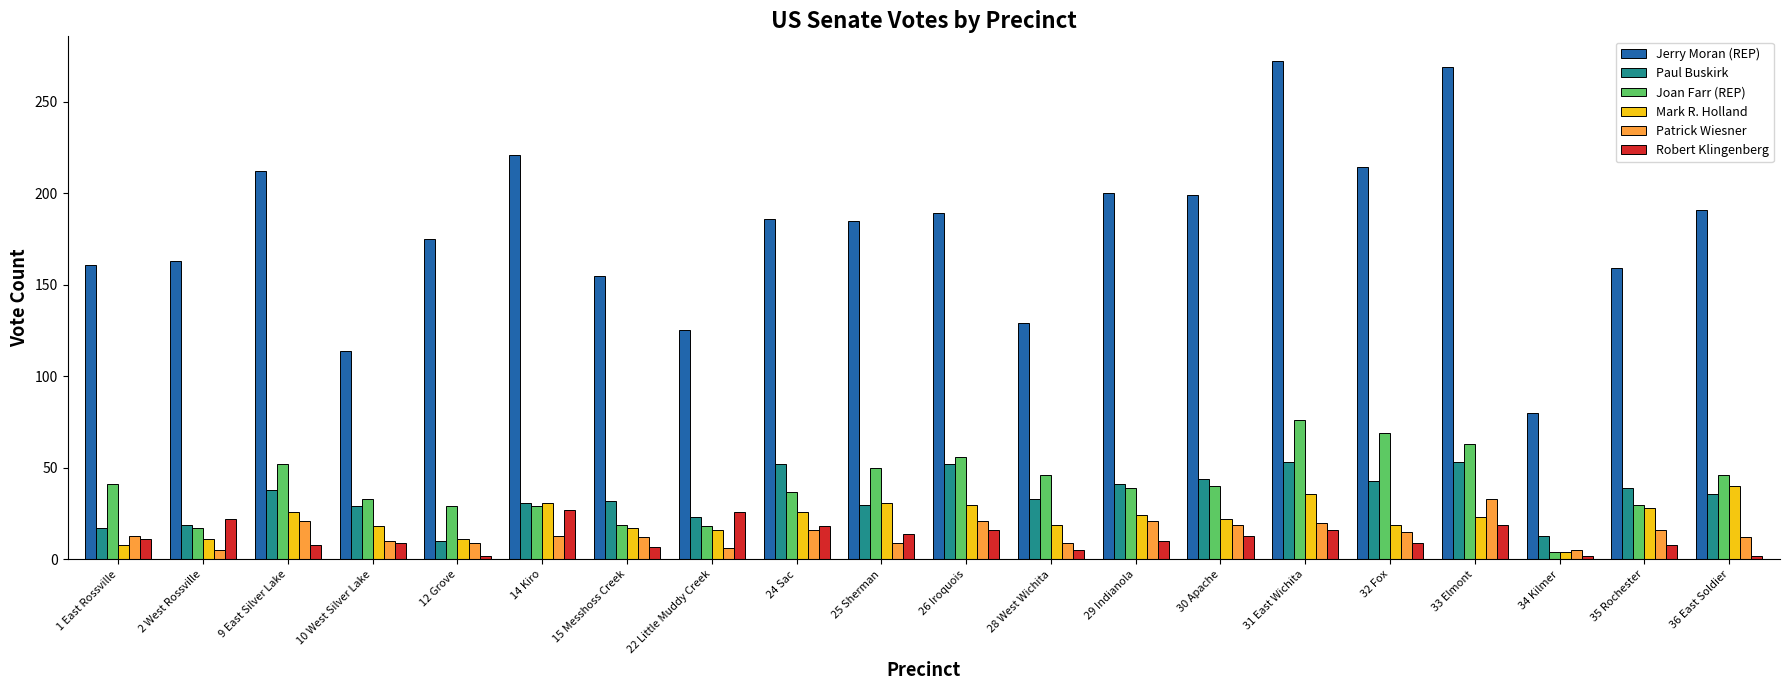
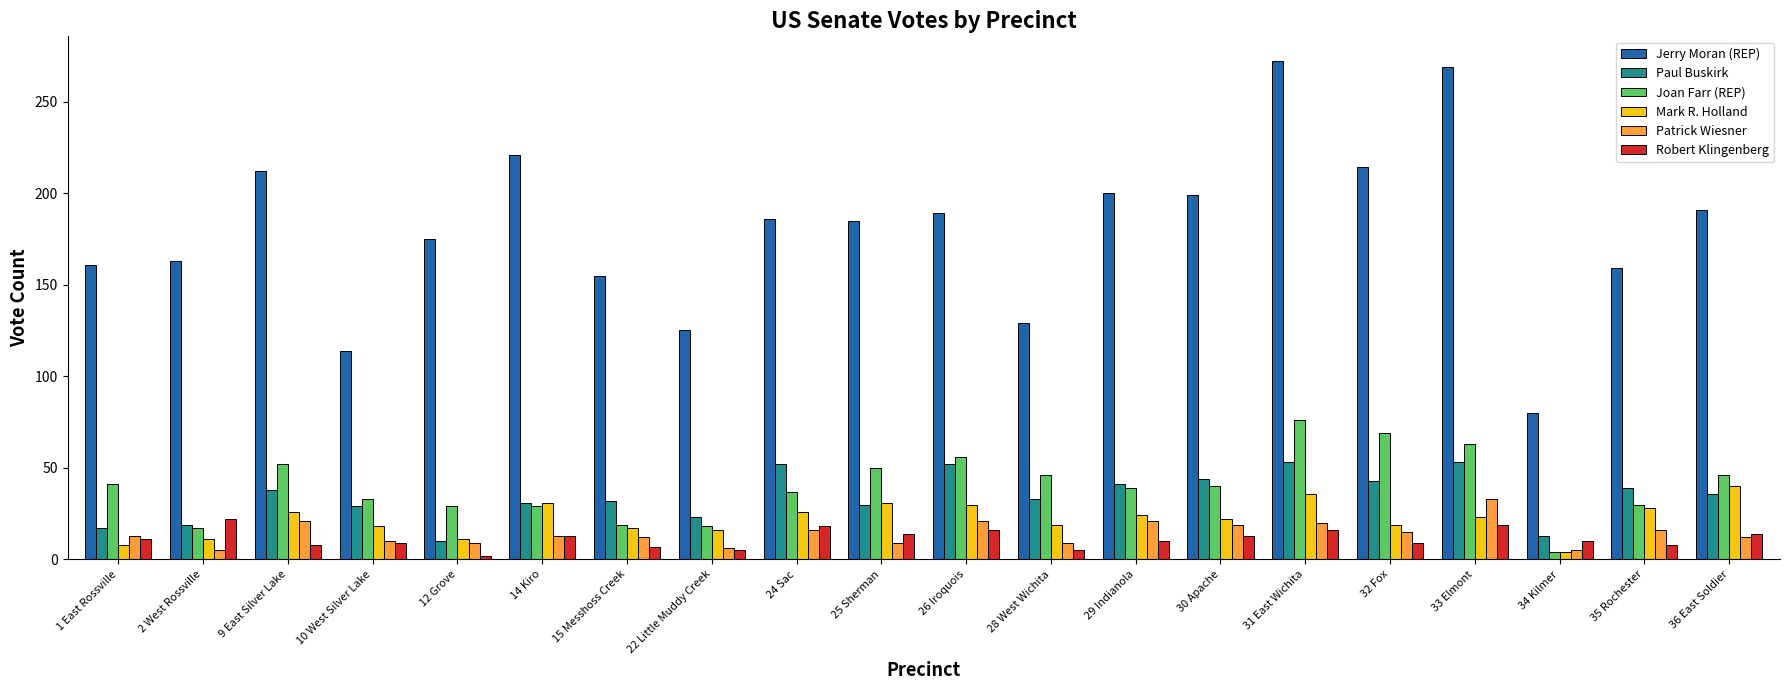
Robert Klingenberg, 14 Kiro: 27 -> 13
Robert Klingenberg, 22 Little Muddy Creek: 26 -> 5
Robert Klingenberg, 34 Kilmer: 2 -> 10
Robert Klingenberg, 36 East Soldier: 2 -> 14
